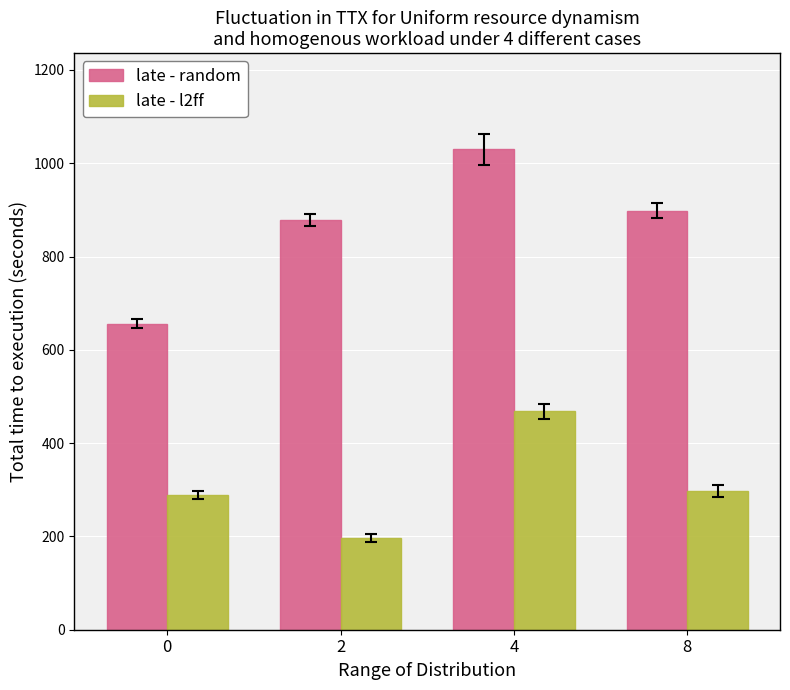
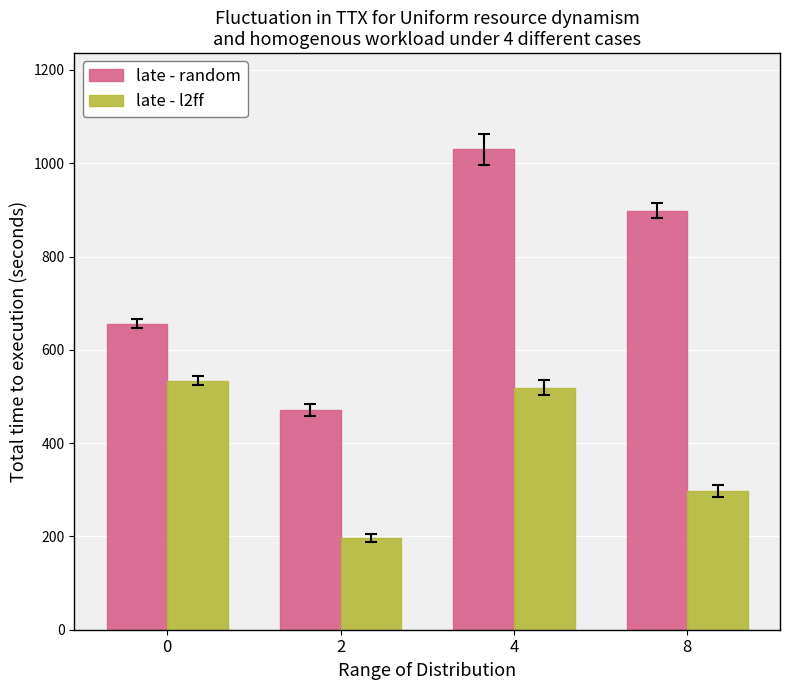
late - l2ff, 0: 290 -> 530
late - random, 2: 880 -> 470
late - l2ff, 4: 470 -> 520
